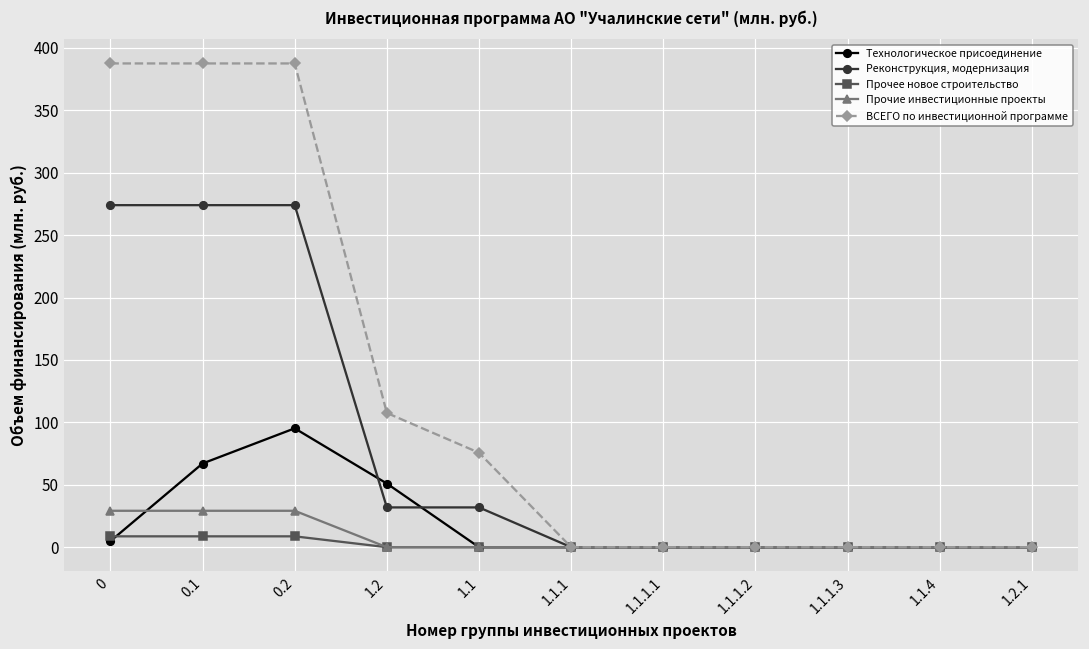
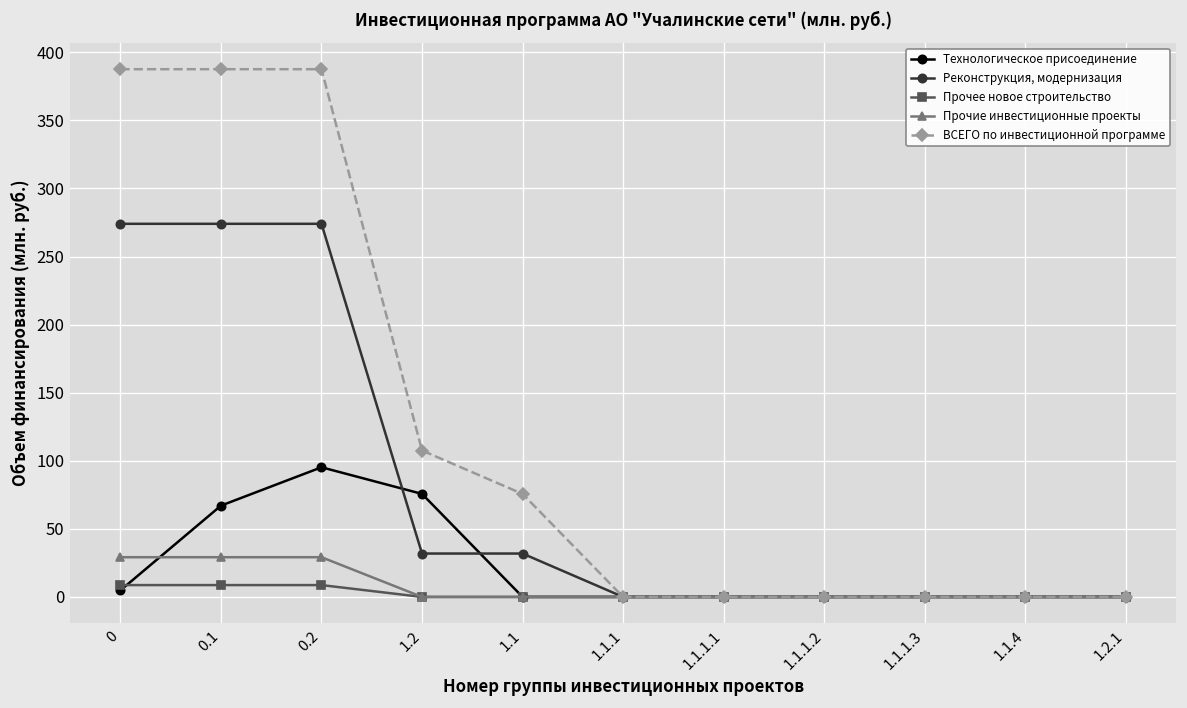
Технологическое присоединение, 1.2: 51 -> 76
